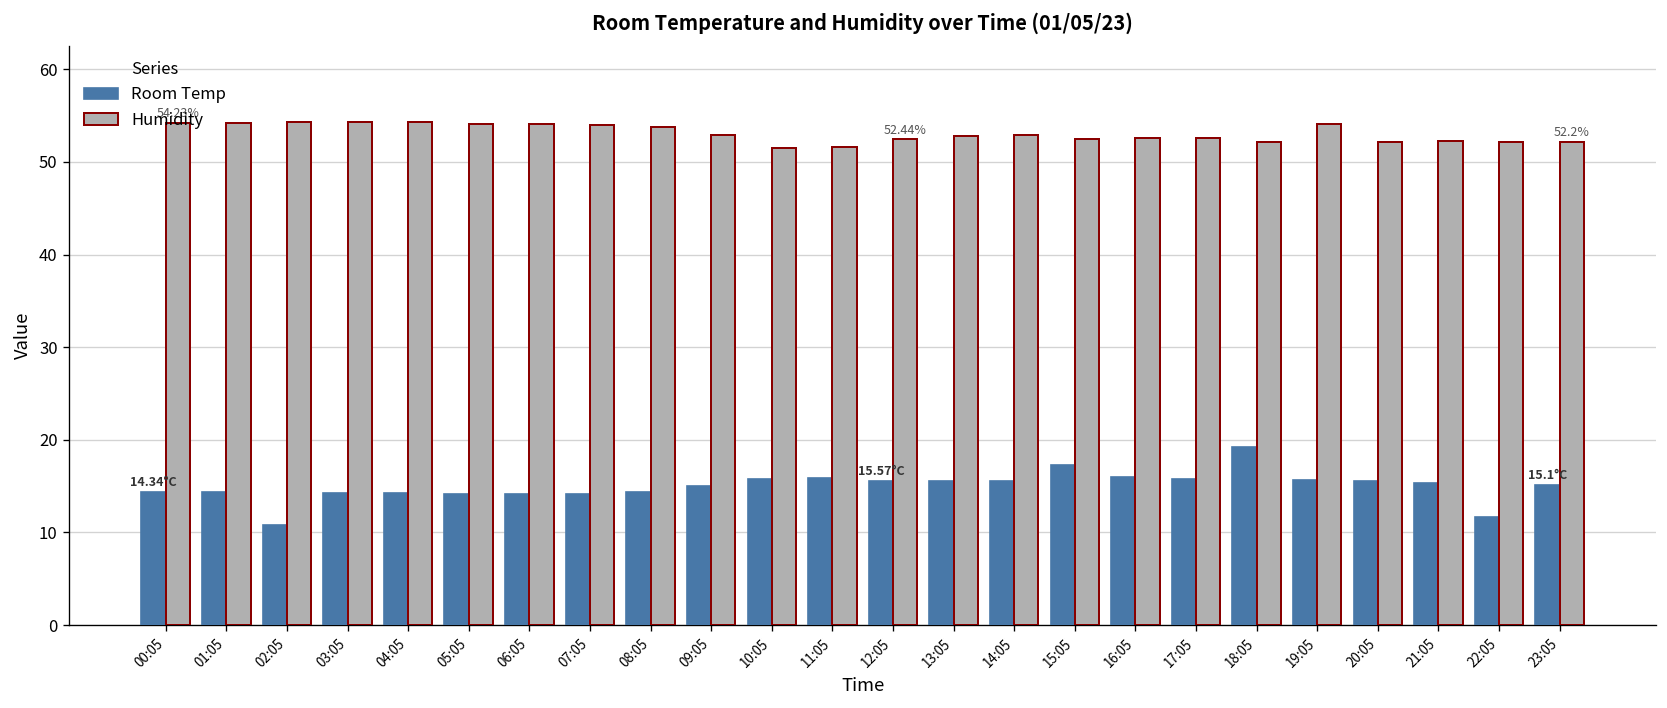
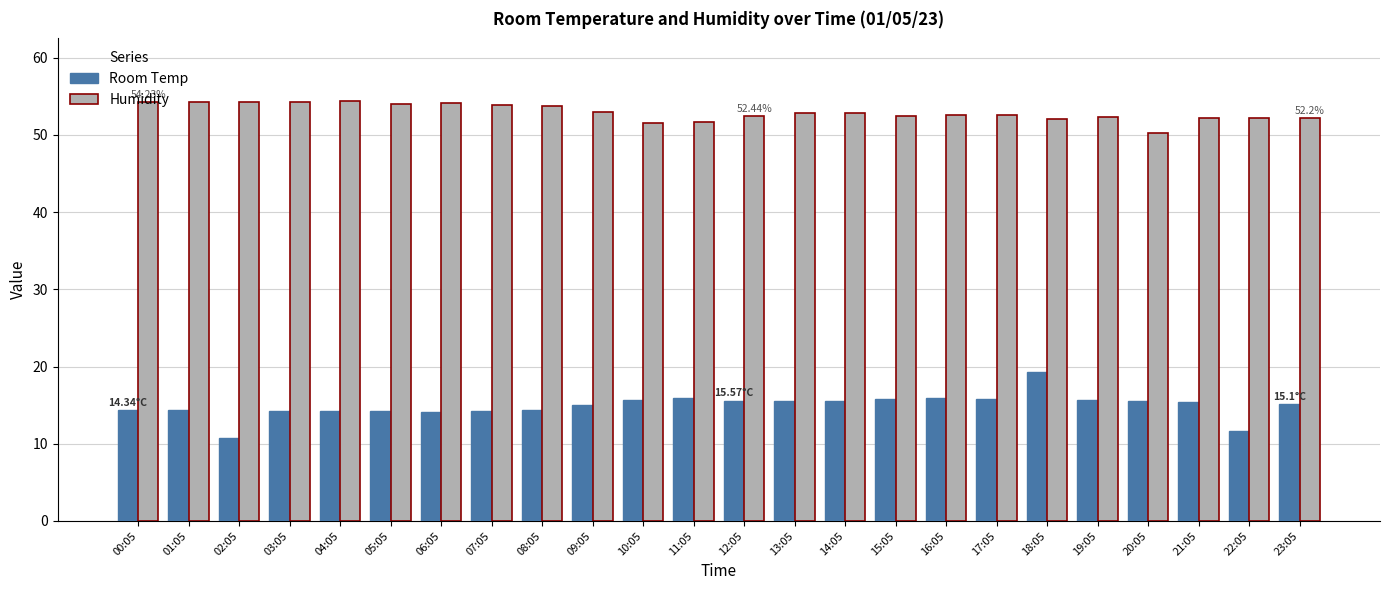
Room Temp, 15:05: 17 -> 16
Humidity, 19:05: 54 -> 52
Humidity, 20:05: 52 -> 50
